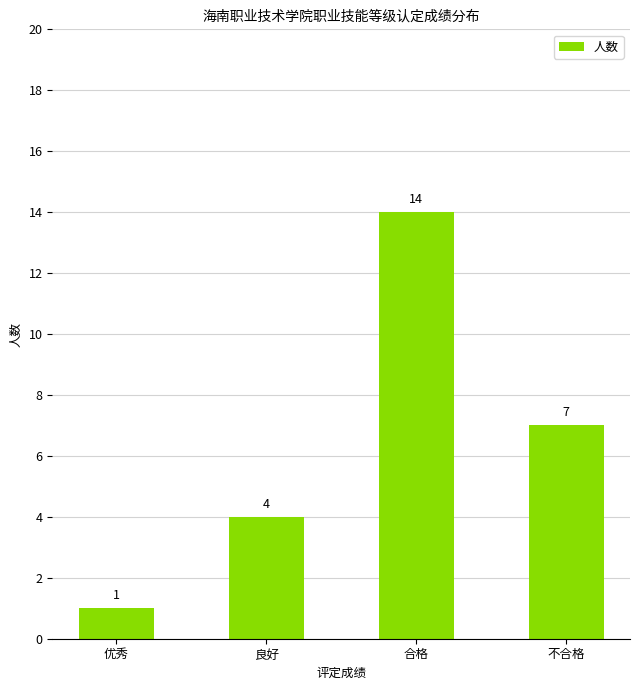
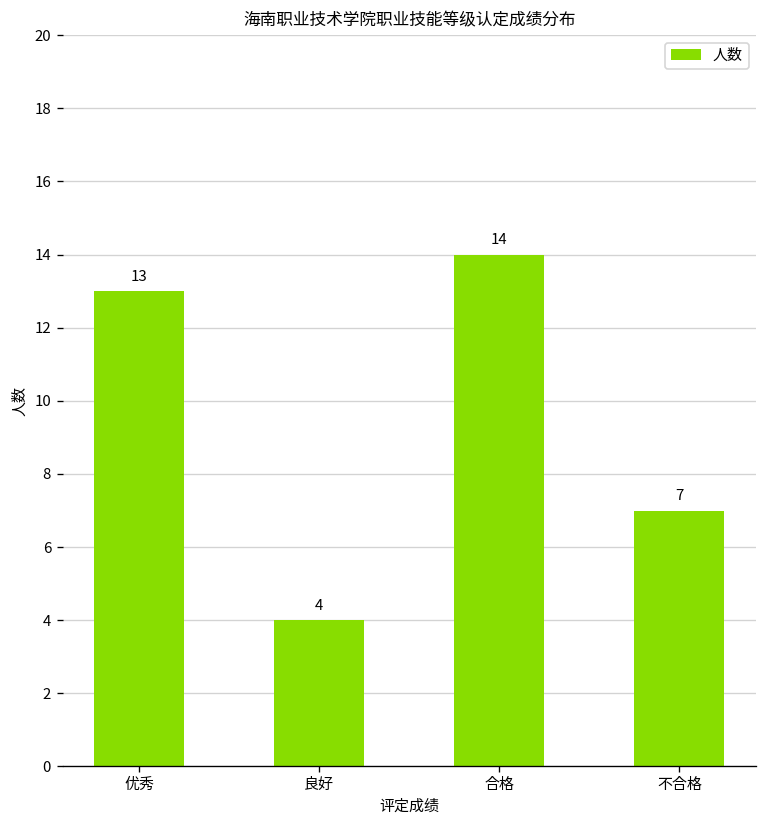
优秀: 1 -> 13
